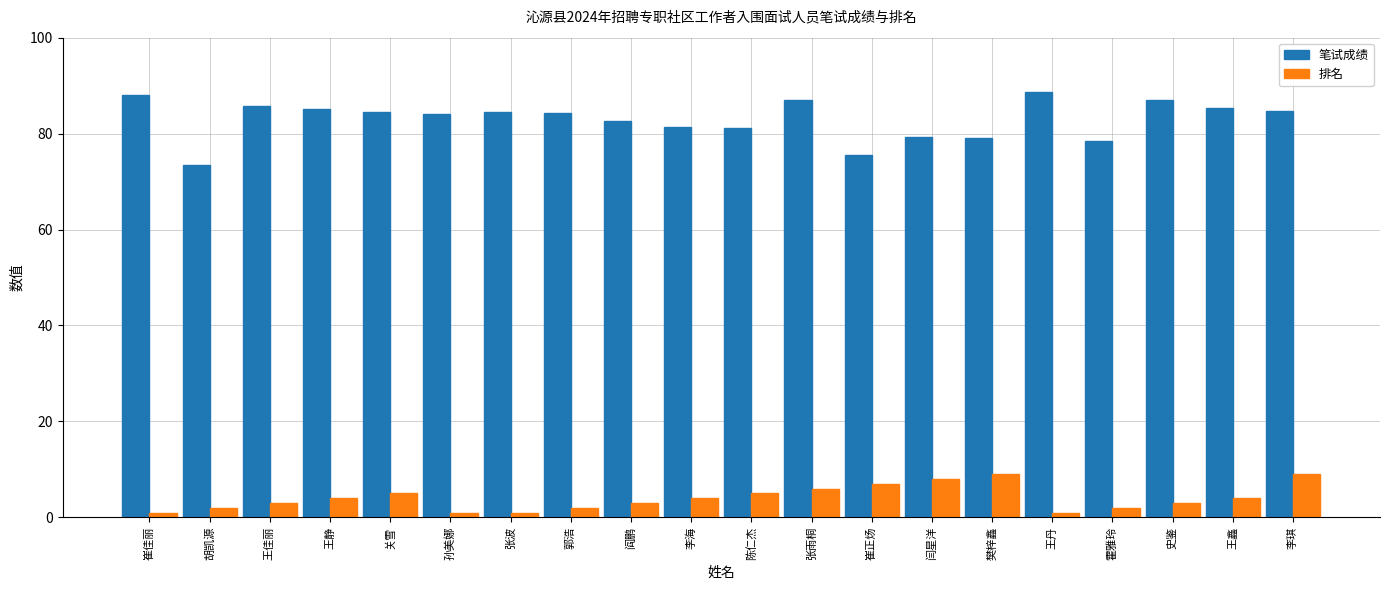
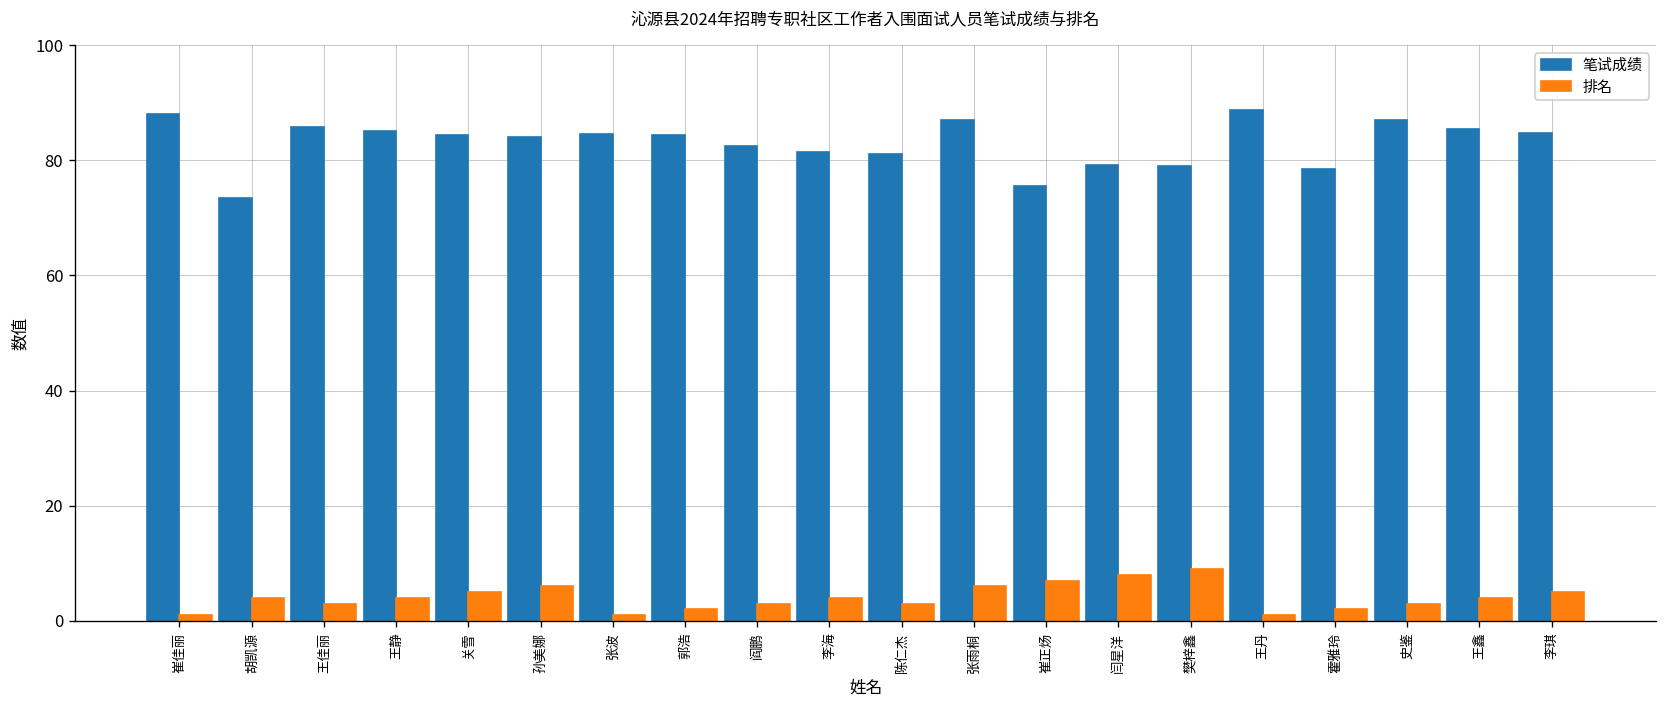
排名, 胡凯源: 2 -> 4
排名, 孙美娜: 1 -> 6
排名, 陈仁杰: 5 -> 3
排名, 李琪: 9 -> 5
